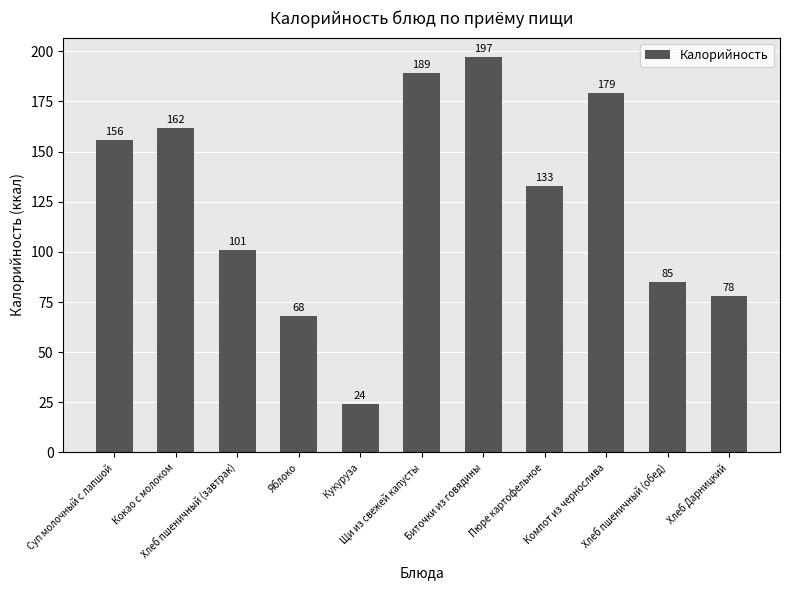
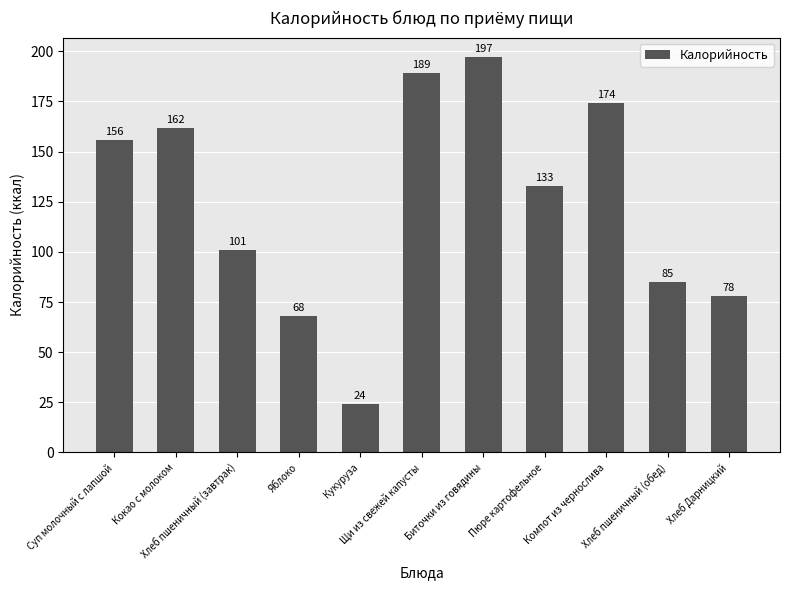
Компот из чернослива: 179 -> 174
